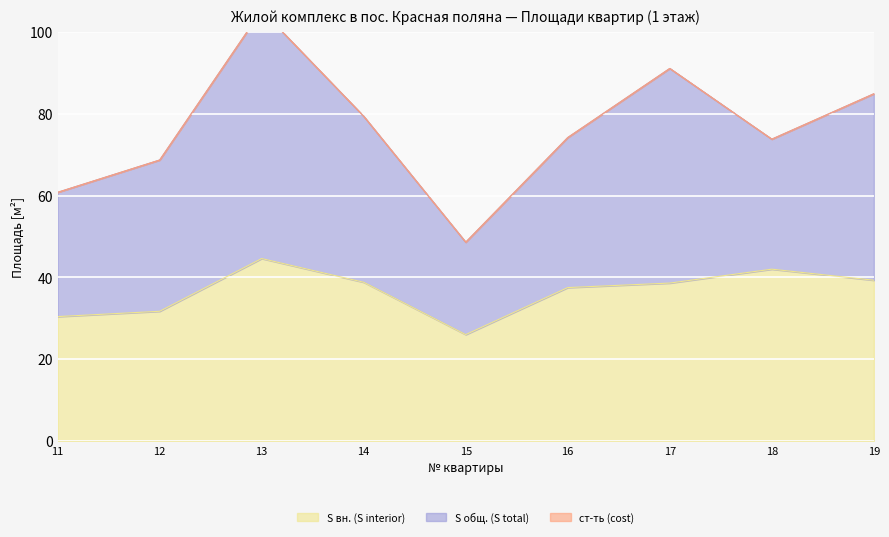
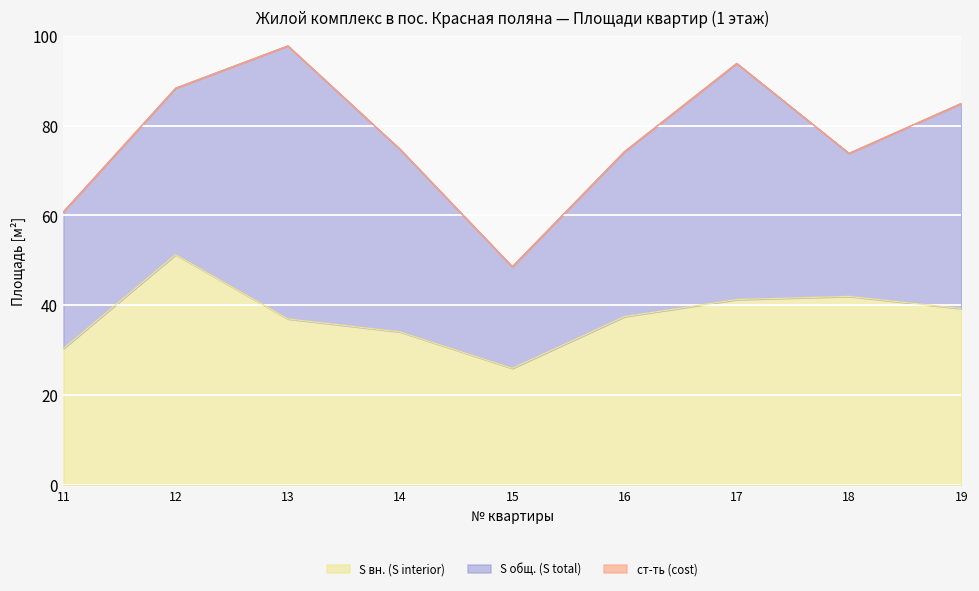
S вн. (S interior), 12: 32 -> 51
S вн. (S interior), 13: 45 -> 37
S вн. (S interior), 14: 39 -> 34
S вн. (S interior), 17: 39 -> 41
